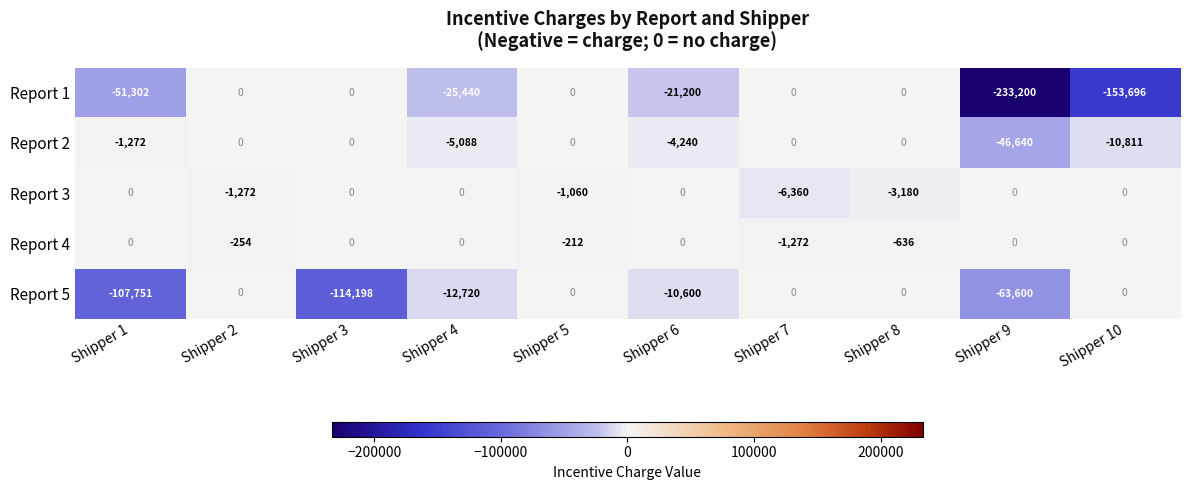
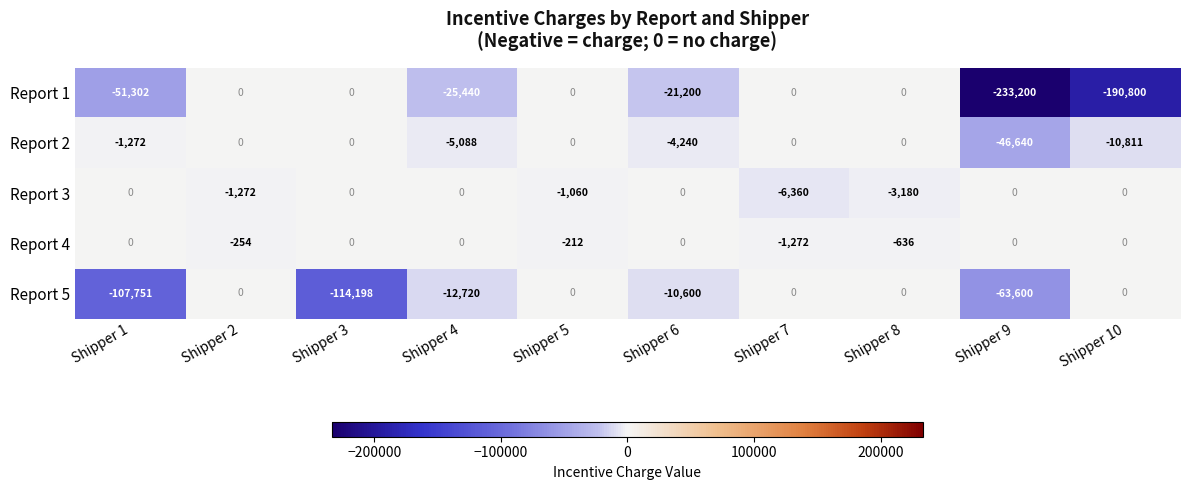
Report 1, Shipper 10: -153,696 -> -190,800
